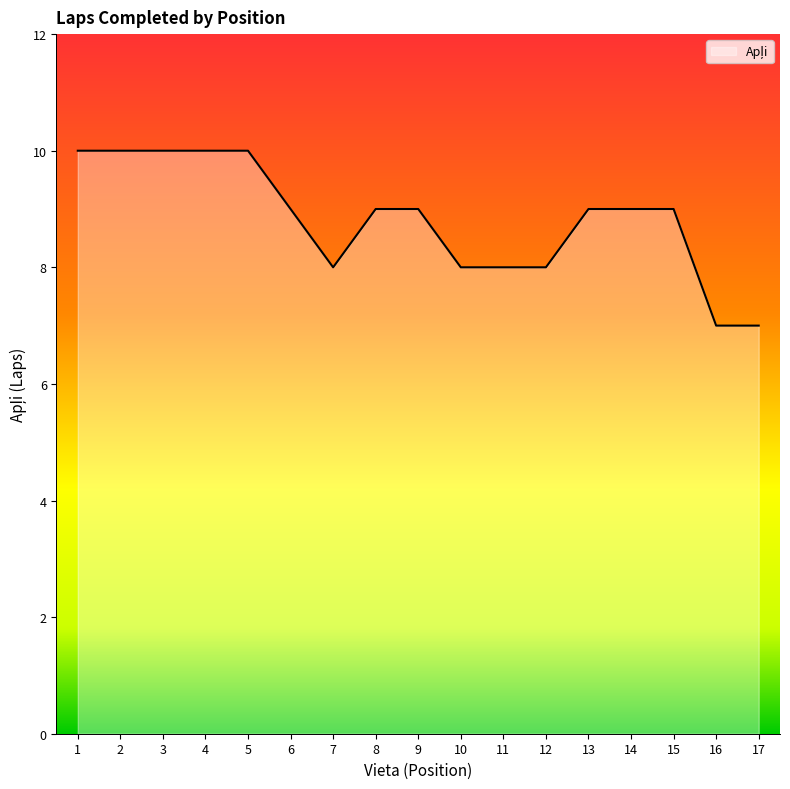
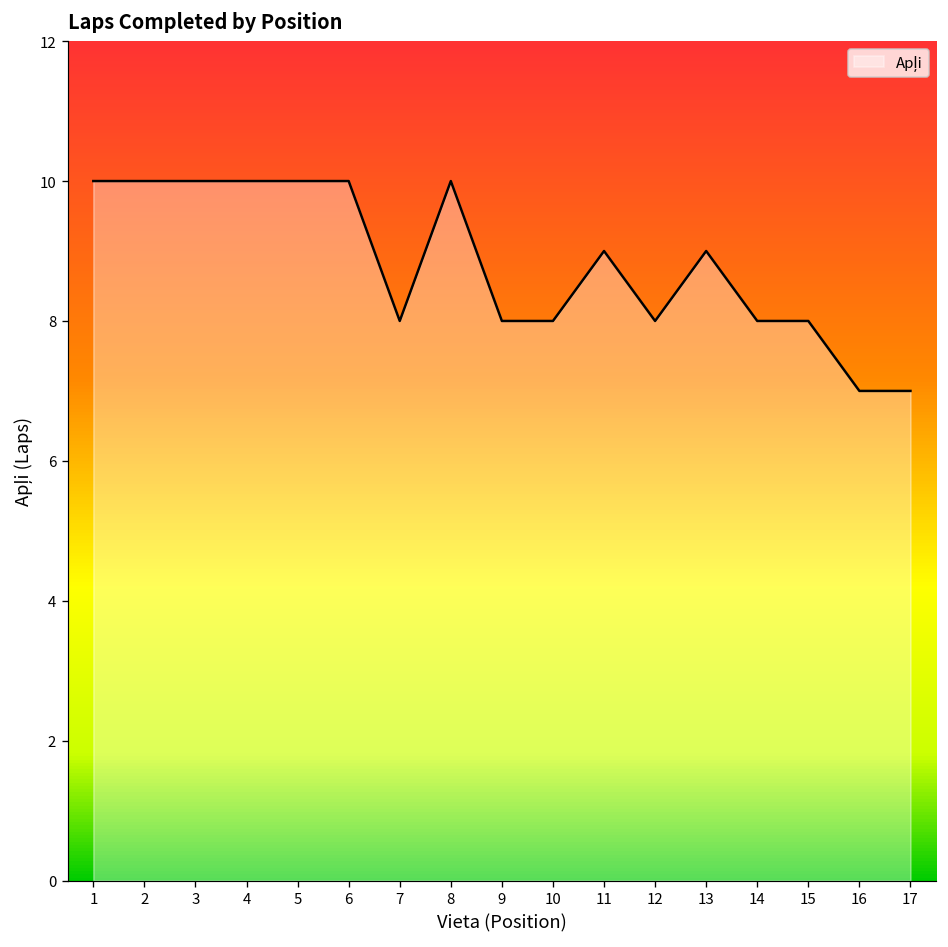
6: 9 -> 10
8: 9 -> 10
9: 9 -> 8
11: 8 -> 9
14: 9 -> 8
15: 9 -> 8
